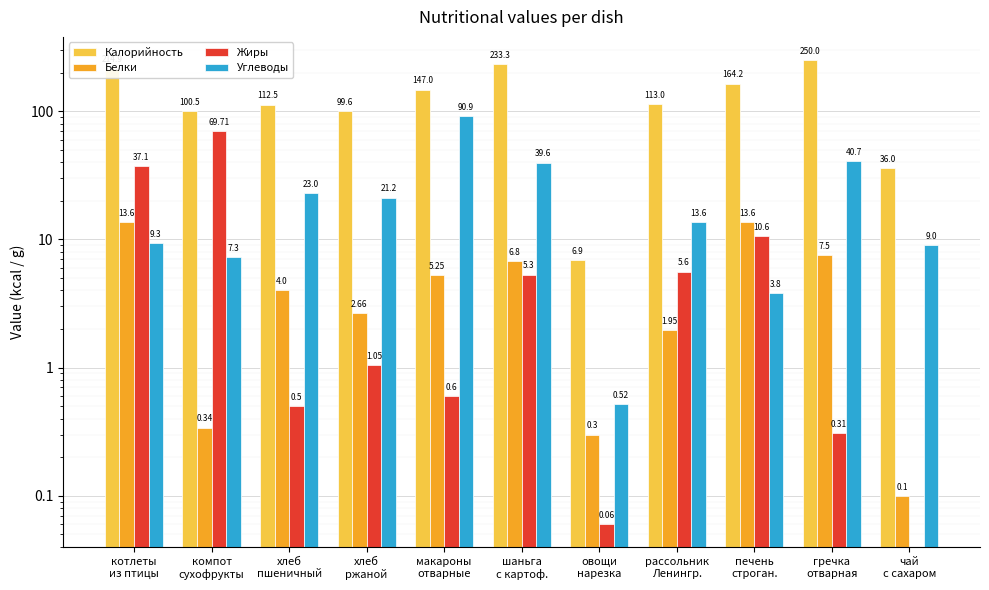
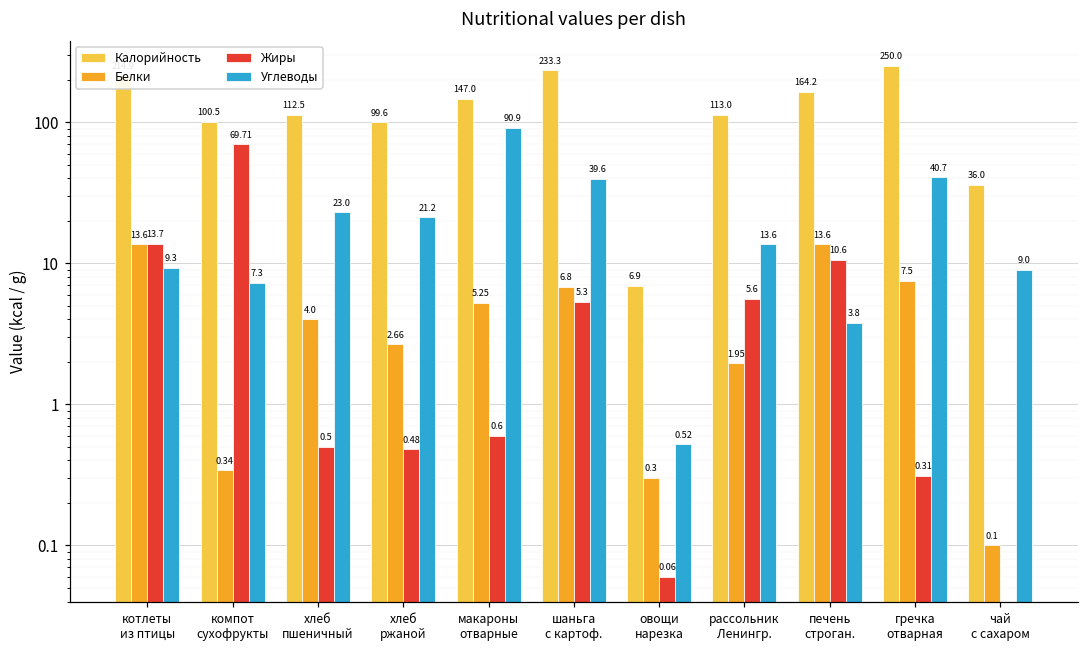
Жиры, котлеты из птицы: 37.1 -> 13.7
Жиры, хлеб ржаной: 1.05 -> 0.48
